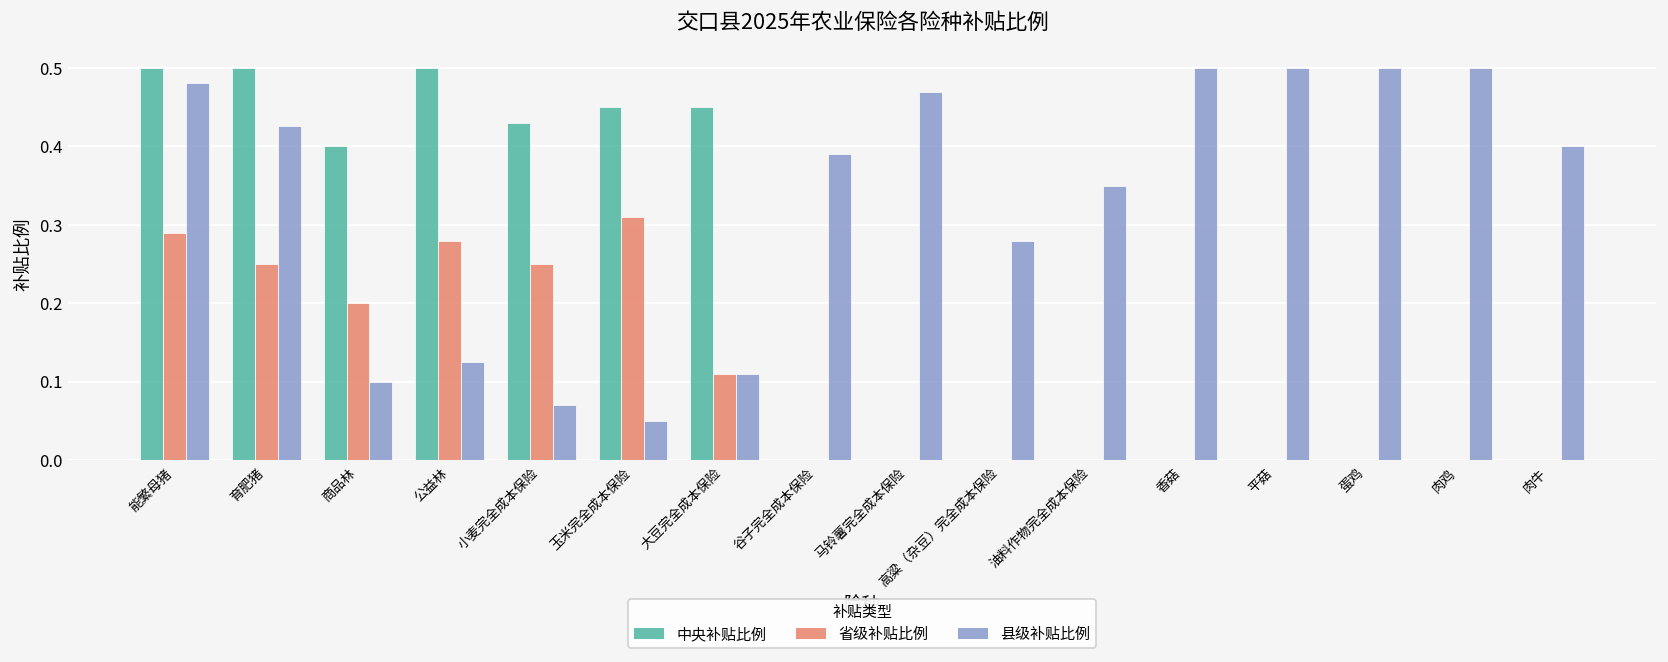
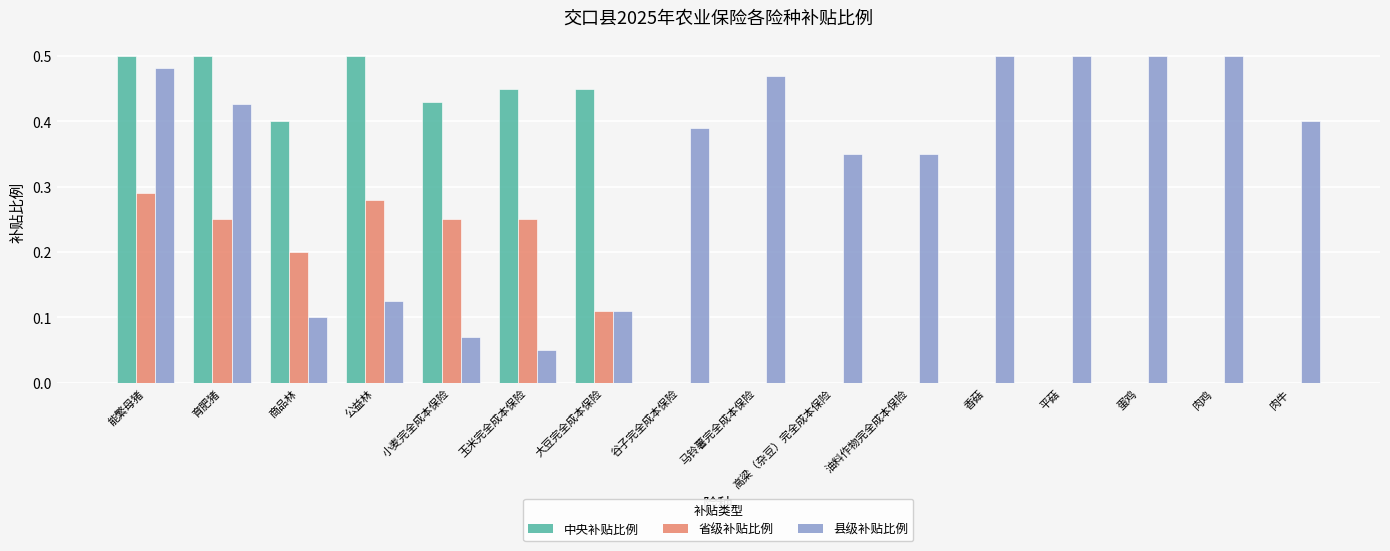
省级补贴比例, 玉米完全成本保险: 0.31 -> 0.25
县级补贴比例, 高粱（杂豆）完全成本保险: 0.28 -> 0.35
